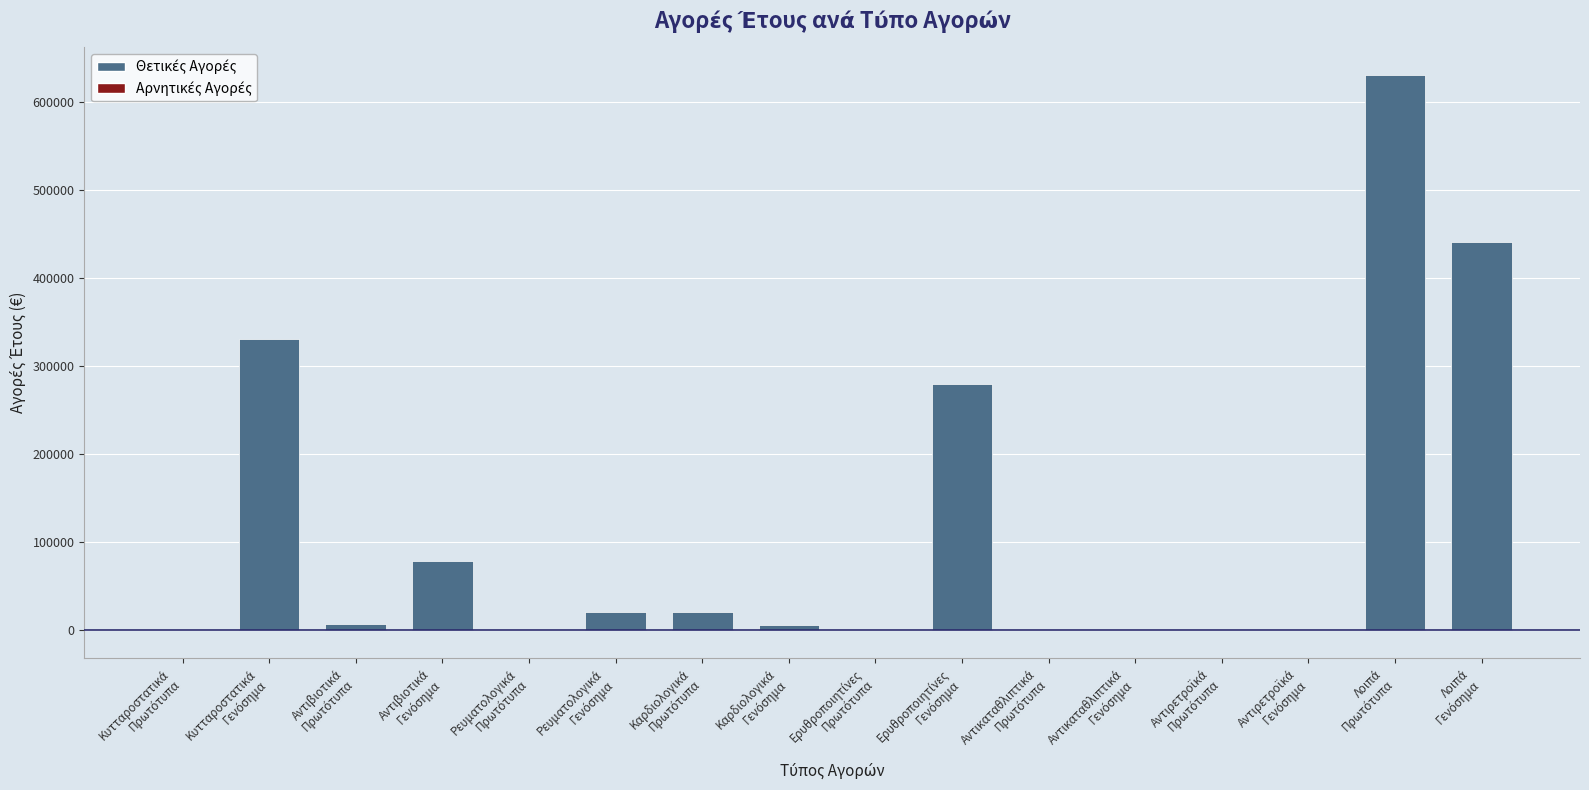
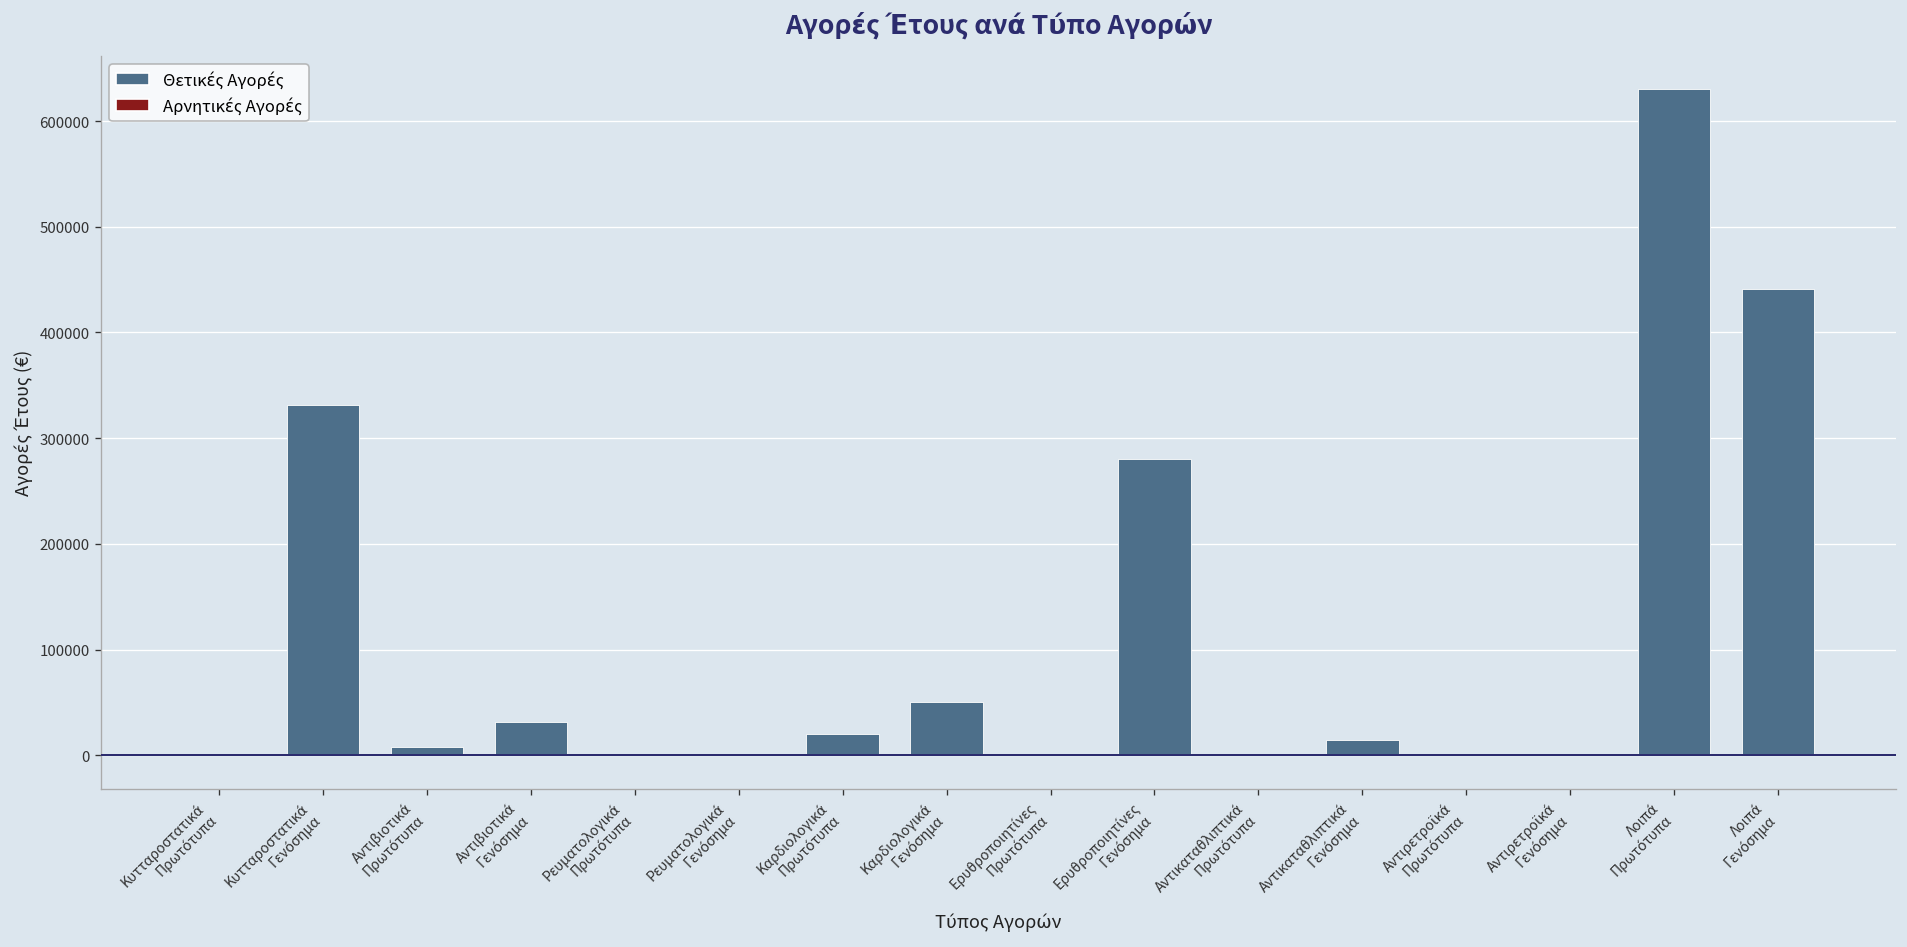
Αντιβιοτικά Γενόσημα: 80000 -> 30000
Ρευματολογικά Γενόσημα: 20000 -> 0
Καρδιολογικά Γενόσημα: 10000 -> 50000
Αντικαταθλιπτικά Γενόσημα: 0 -> 10000
